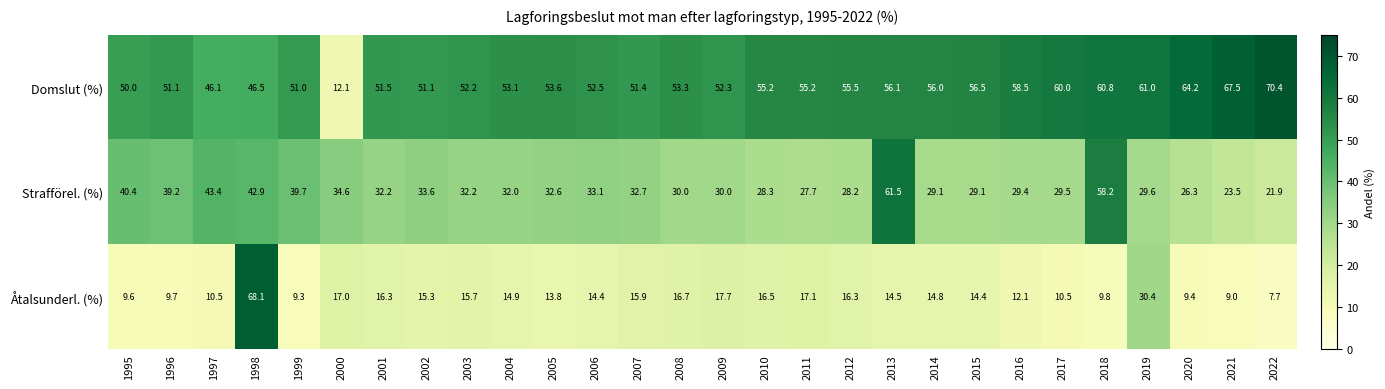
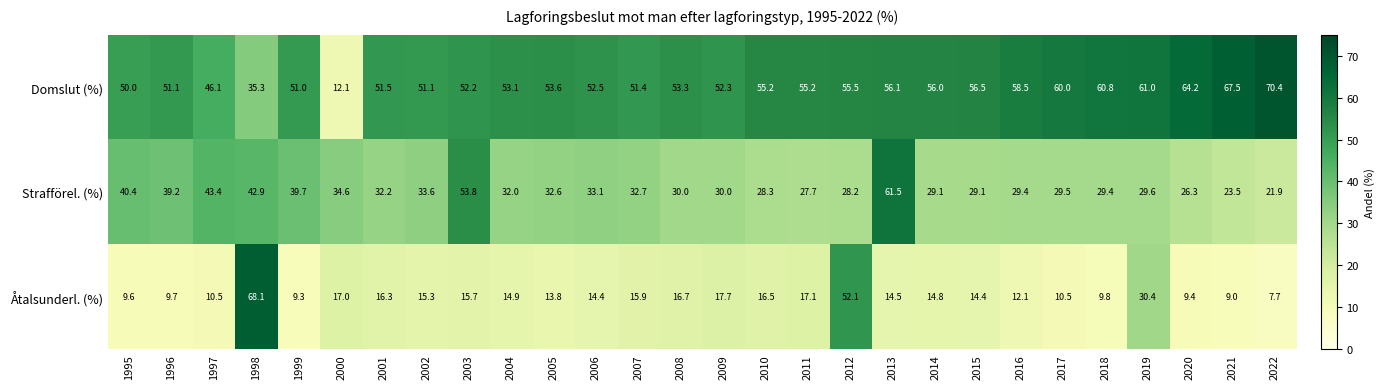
Domslut (%), 1998: 46.5 -> 35.3
Strafförel. (%), 2003: 32.2 -> 53.8
Strafförel. (%), 2018: 58.2 -> 29.4
Åtalsunderl. (%), 2012: 16.3 -> 52.1
